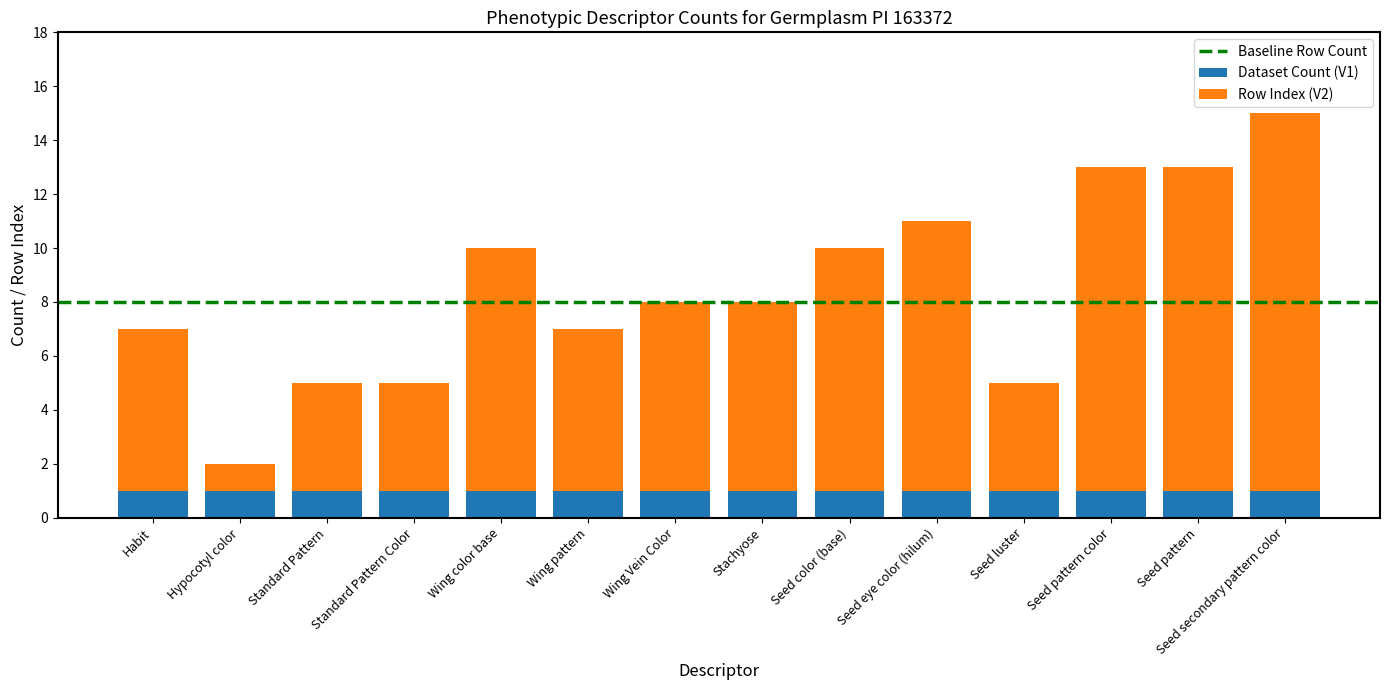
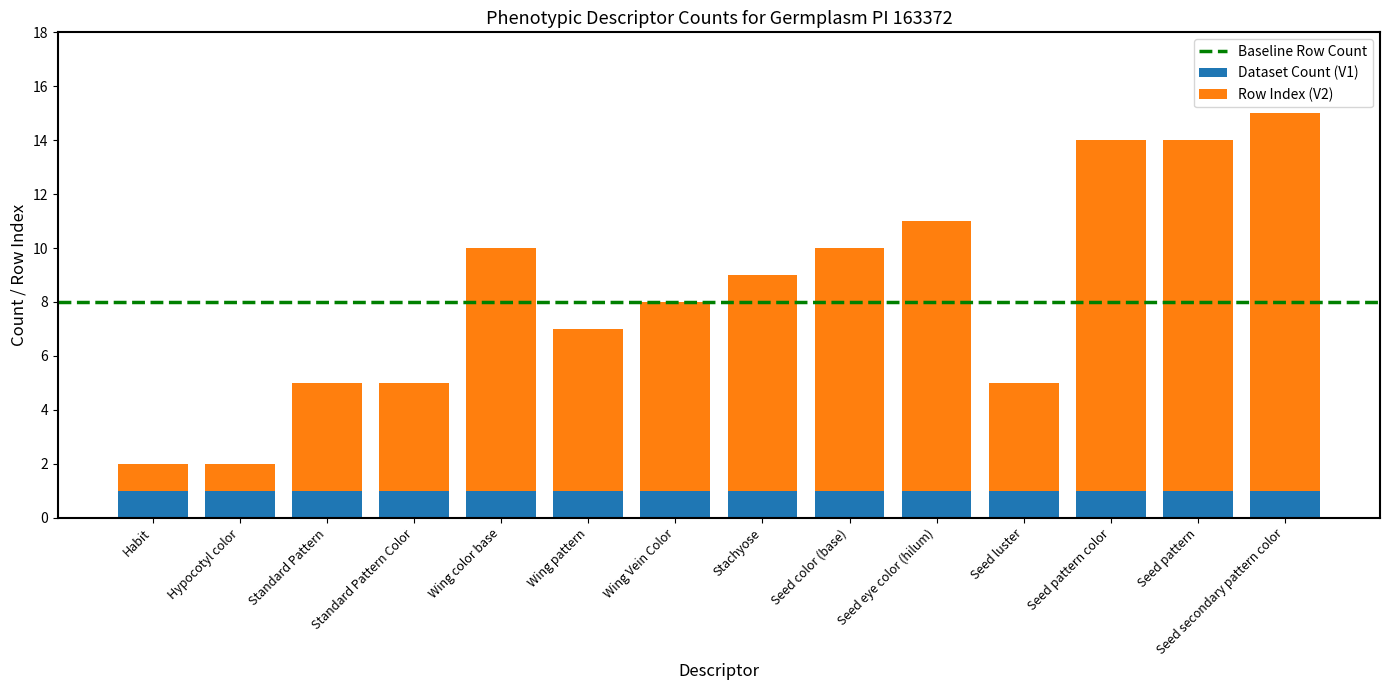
Row Index (V2), Habit: 6 -> 1
Row Index (V2), Stachyose: 7 -> 8
Row Index (V2), Seed pattern color: 12 -> 13
Row Index (V2), Seed pattern: 12 -> 13
